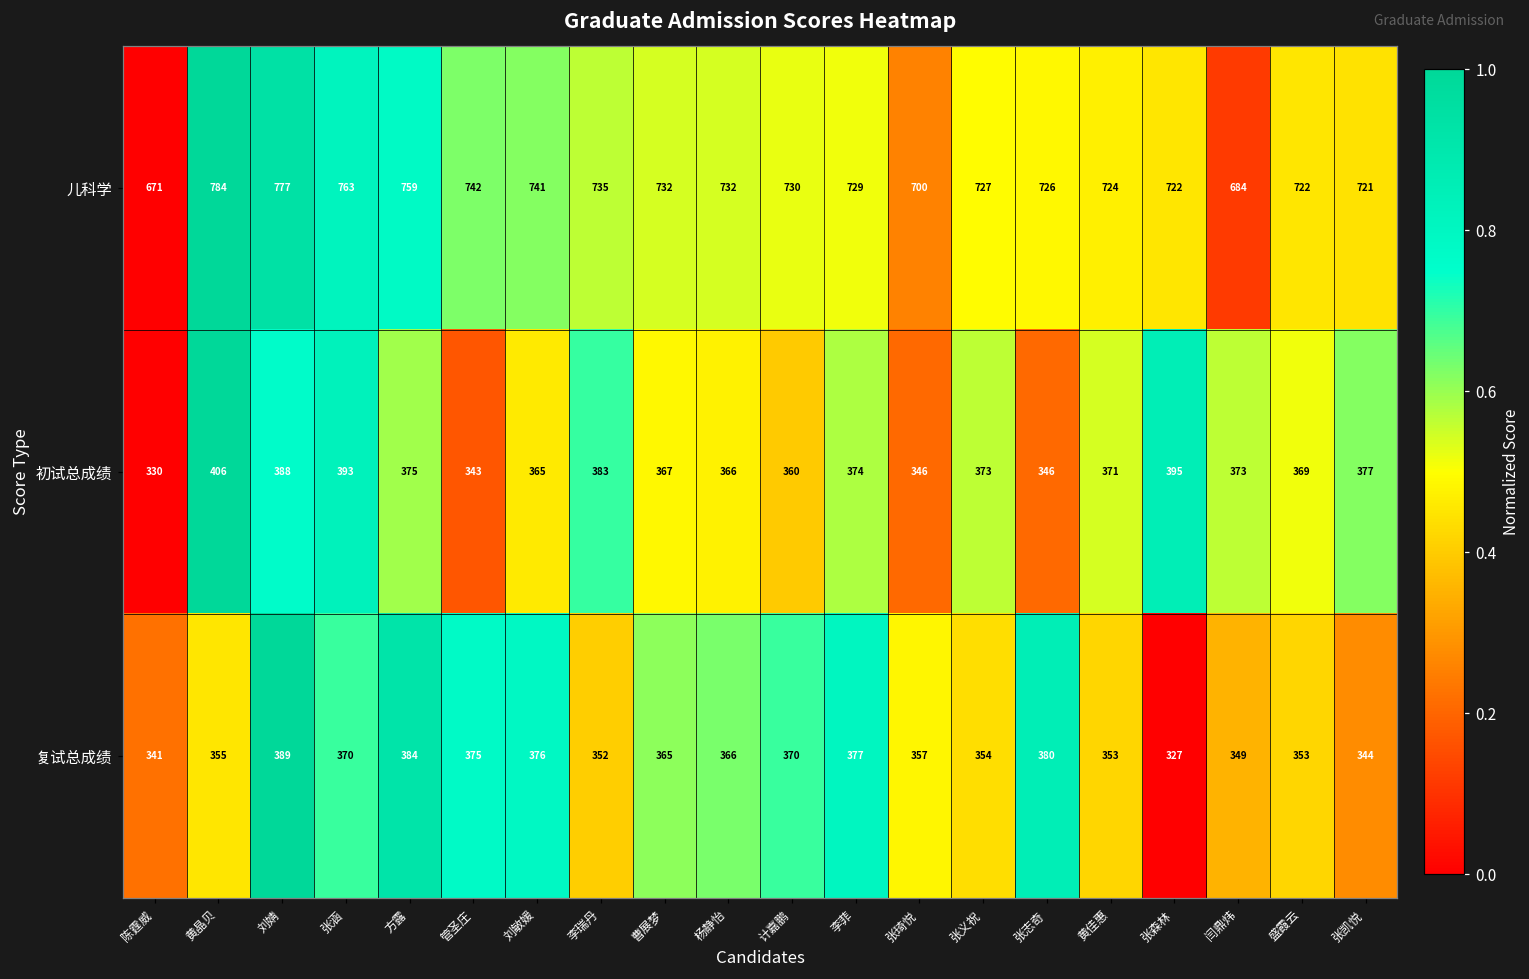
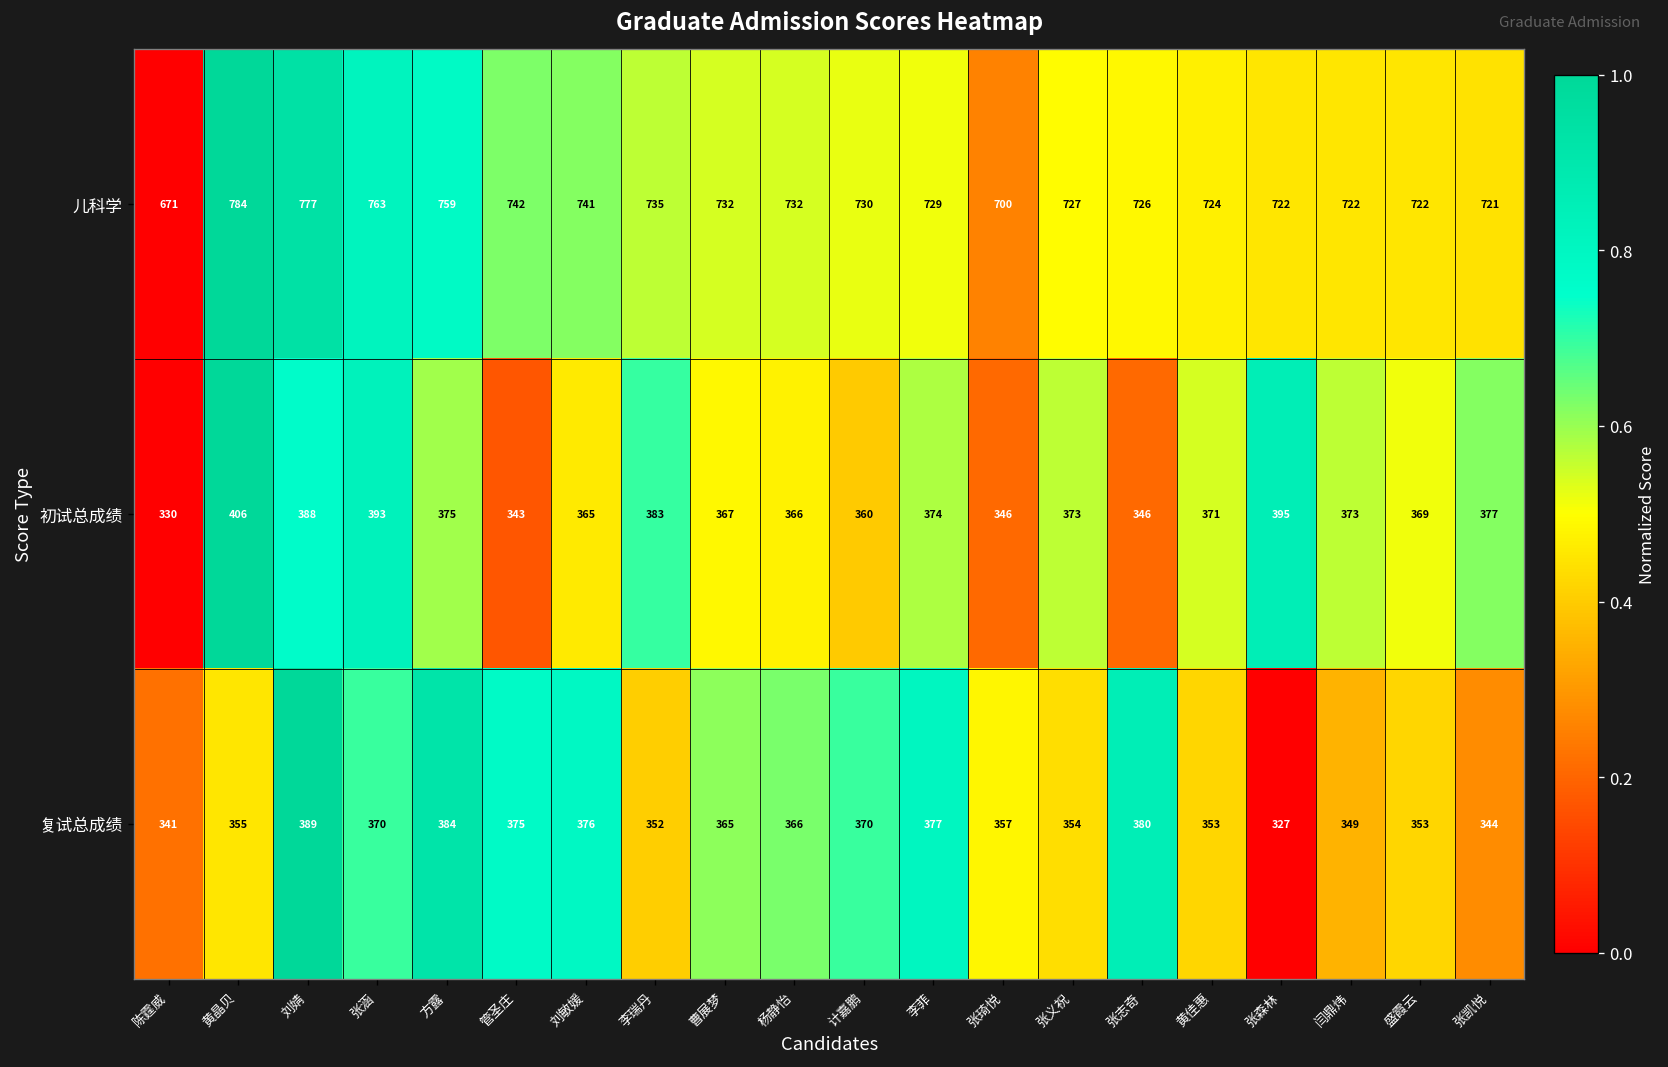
儿科学, 闫鼎炜: 684 -> 722
